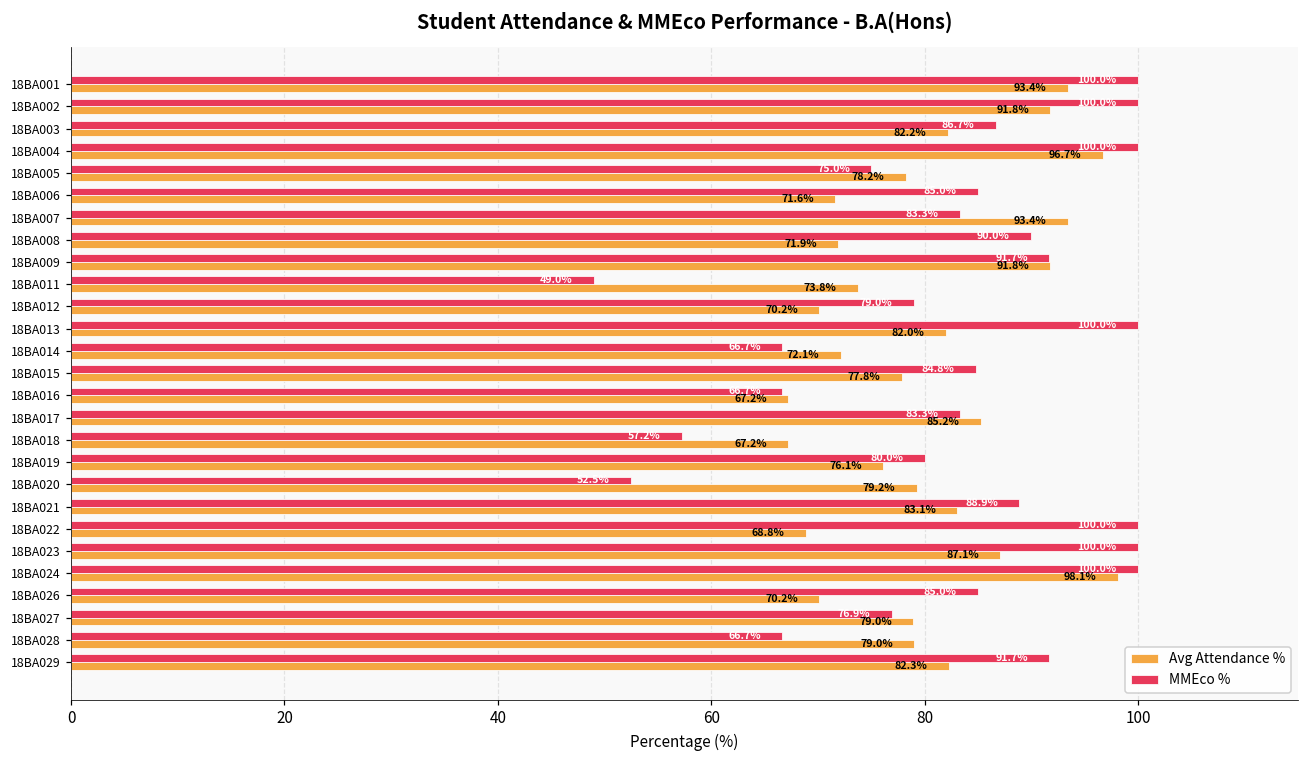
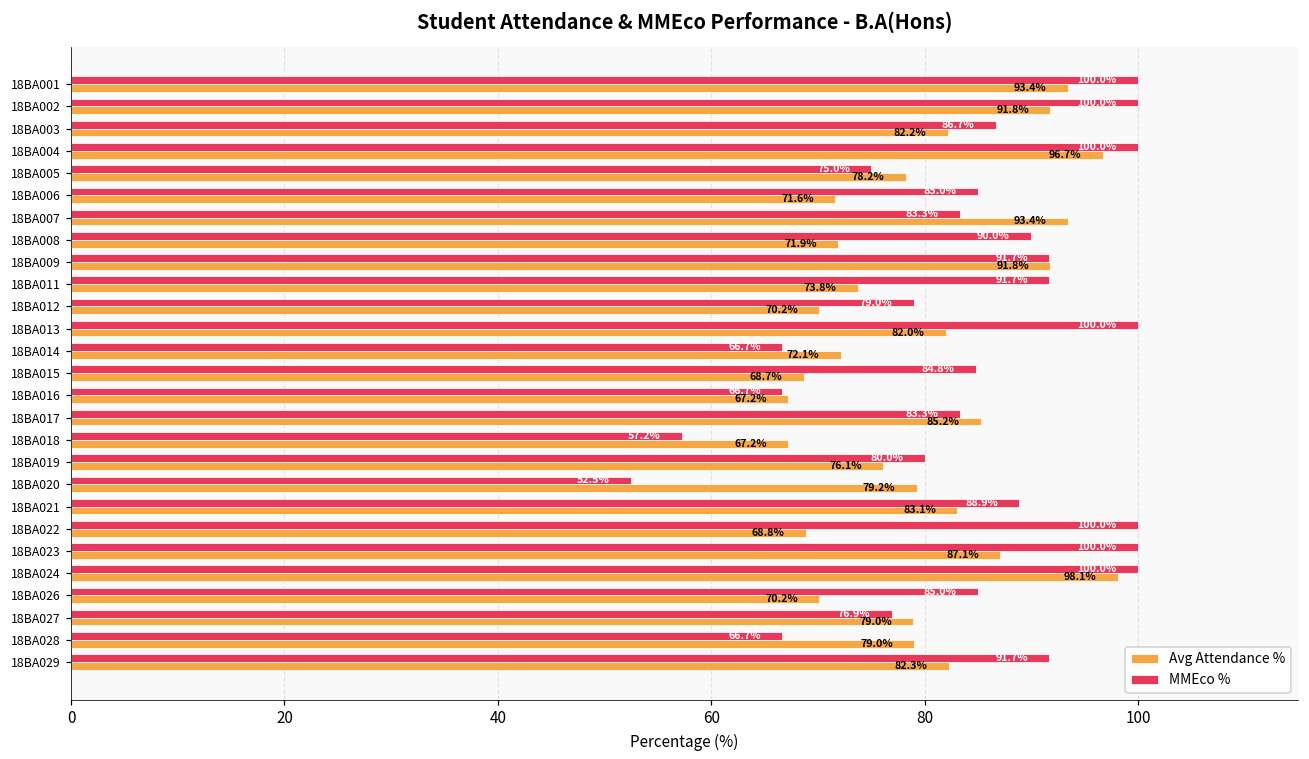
MMEco %, 18BA011: 49 -> 92
Avg Attendance %, 18BA015: 77.8% -> 68.7%
